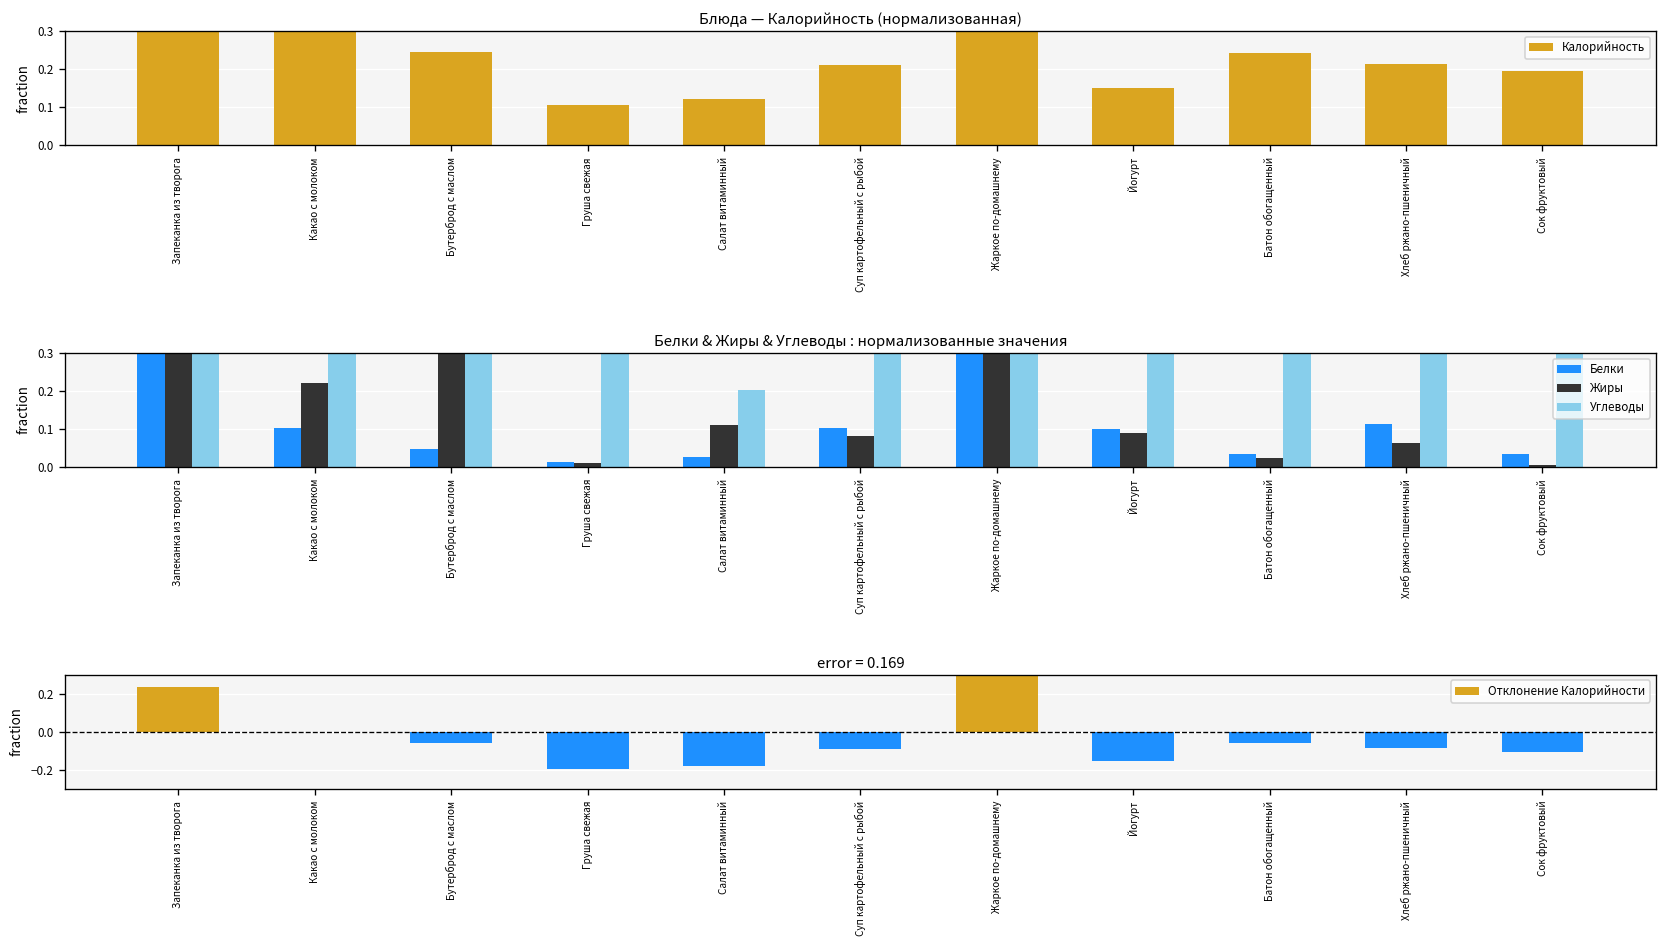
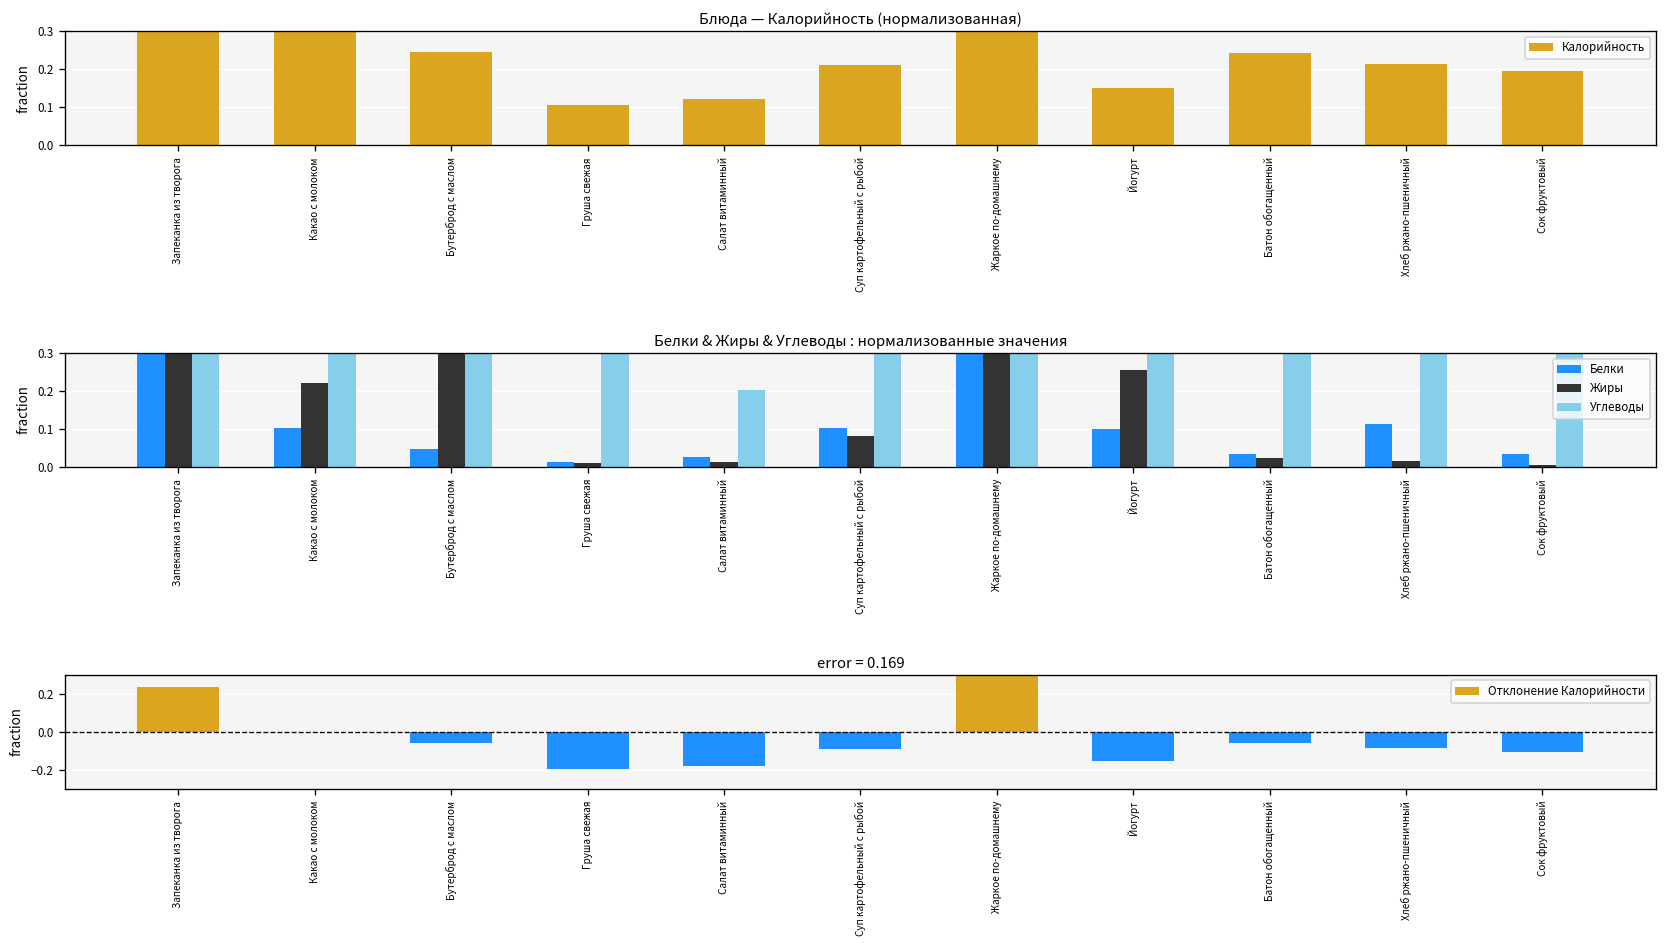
Белки & Жиры & Углеводы : нормализованные значения, Жиры, Салат витаминный: 0.11 -> 0.01
Белки & Жиры & Углеводы : нормализованные значения, Жиры, Йогурт: 0.09 -> 0.26
Белки & Жиры & Углеводы : нормализованные значения, Жиры, Хлеб ржано-пшеничный: 0.06 -> 0.02
